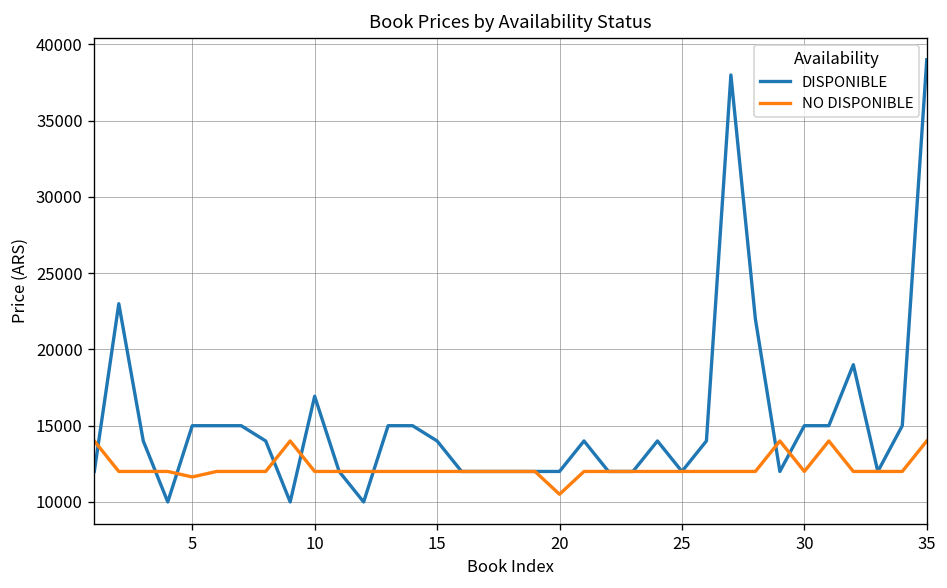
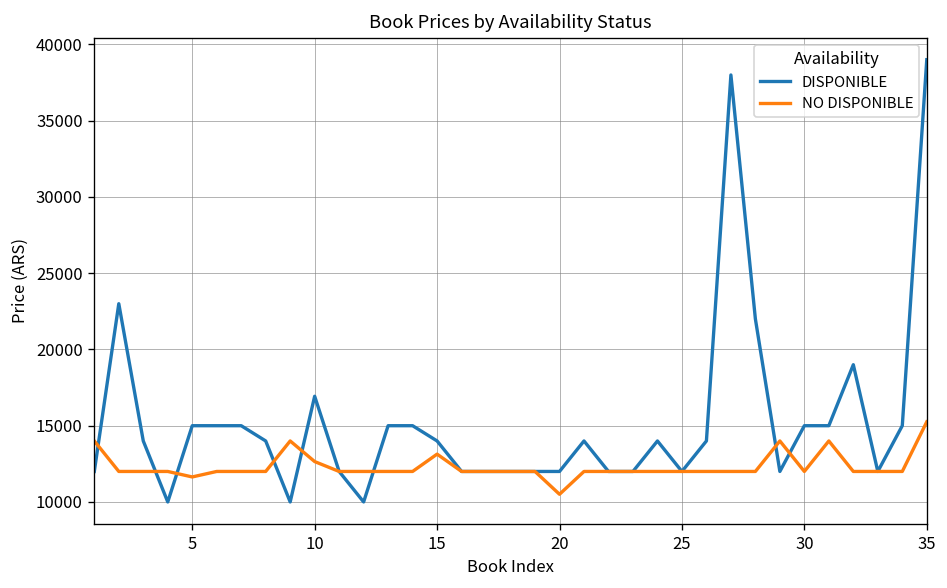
NO DISPONIBLE, 10: 12000 -> 12600
NO DISPONIBLE, 15: 12000 -> 13100
NO DISPONIBLE, 35: 14000 -> 15300
